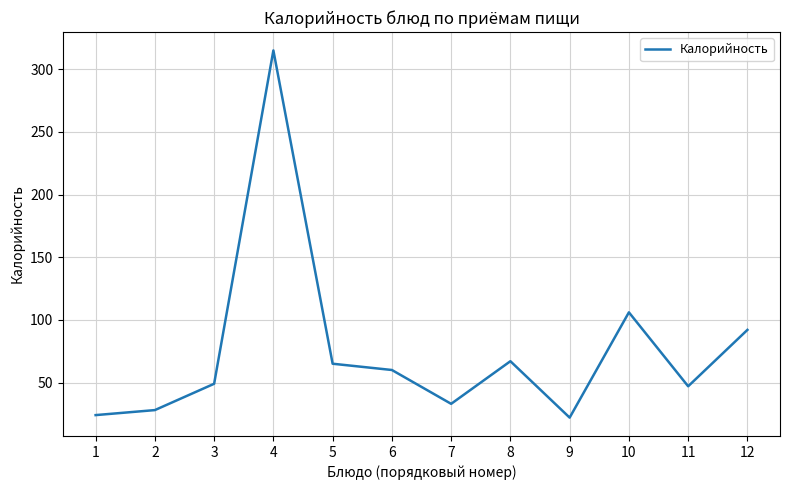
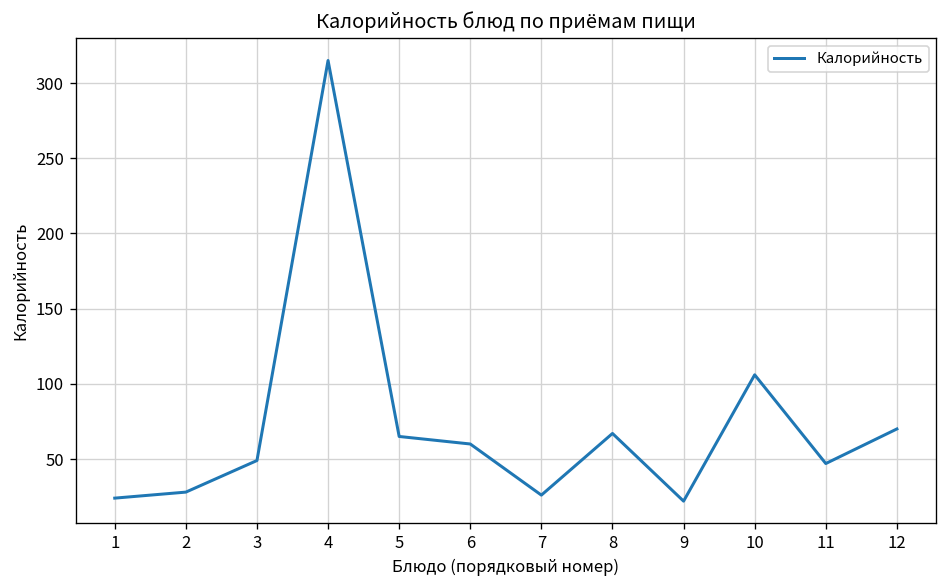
7: 33 -> 26
12: 92 -> 70
